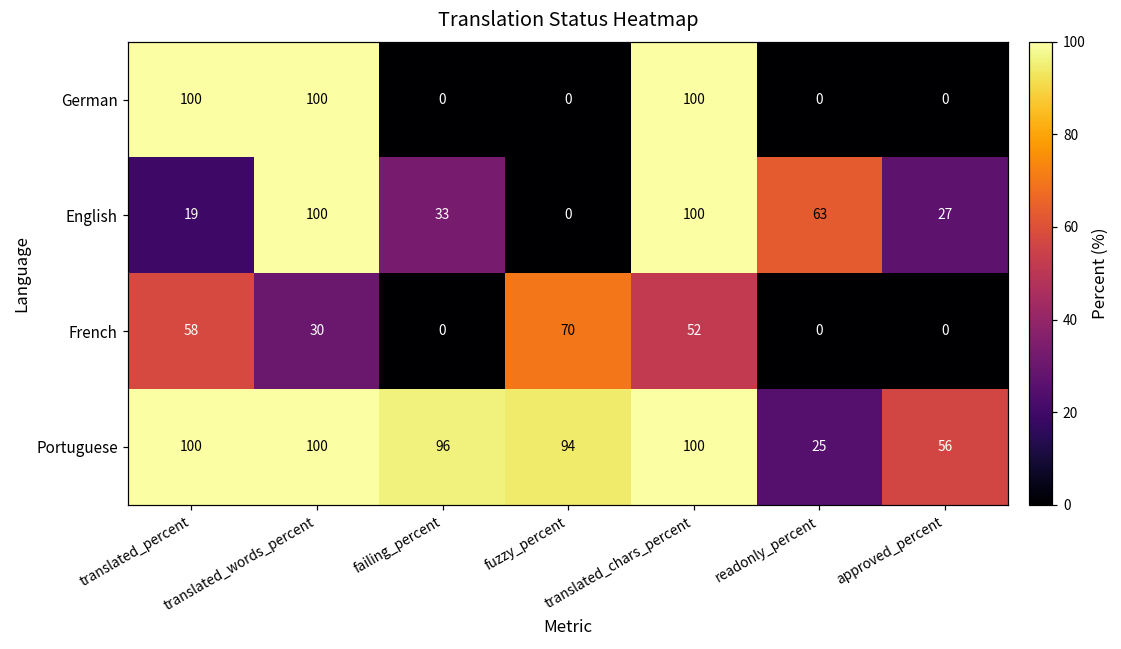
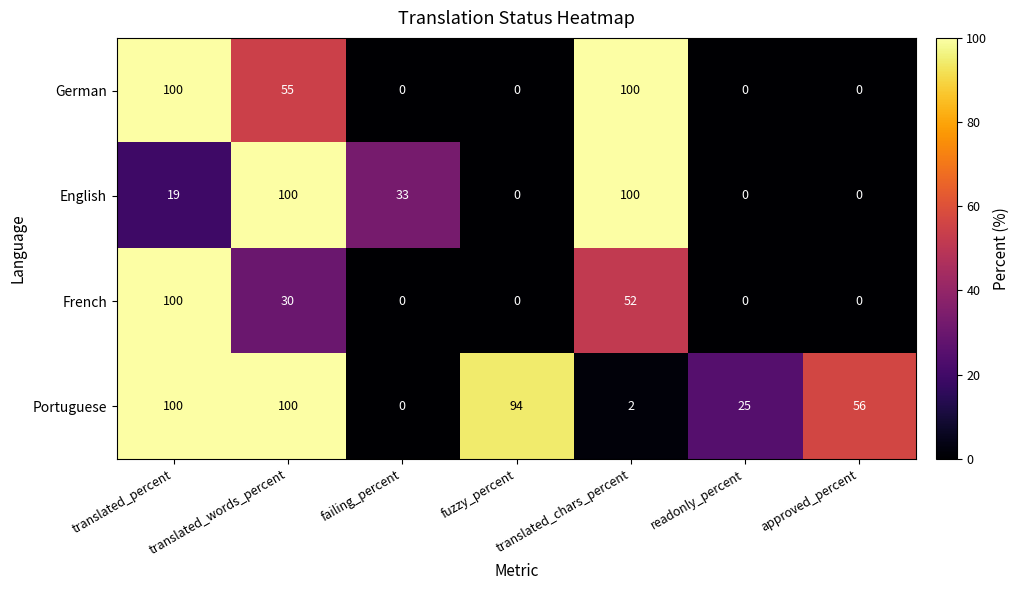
German, translated_words_percent: 100 -> 55
English, readonly_percent: 63 -> 0
English, approved_percent: 27 -> 0
French, translated_percent: 58 -> 100
French, fuzzy_percent: 70 -> 0
Portuguese, failing_percent: 96 -> 0
Portuguese, translated_chars_percent: 100 -> 2
